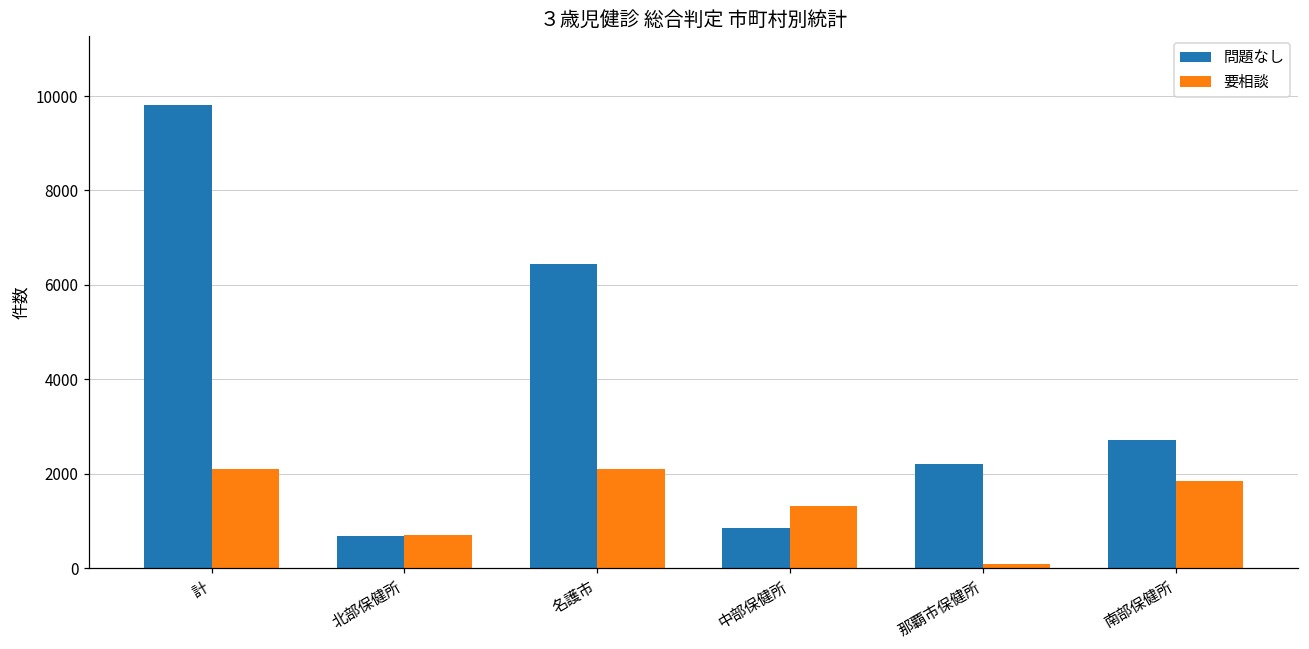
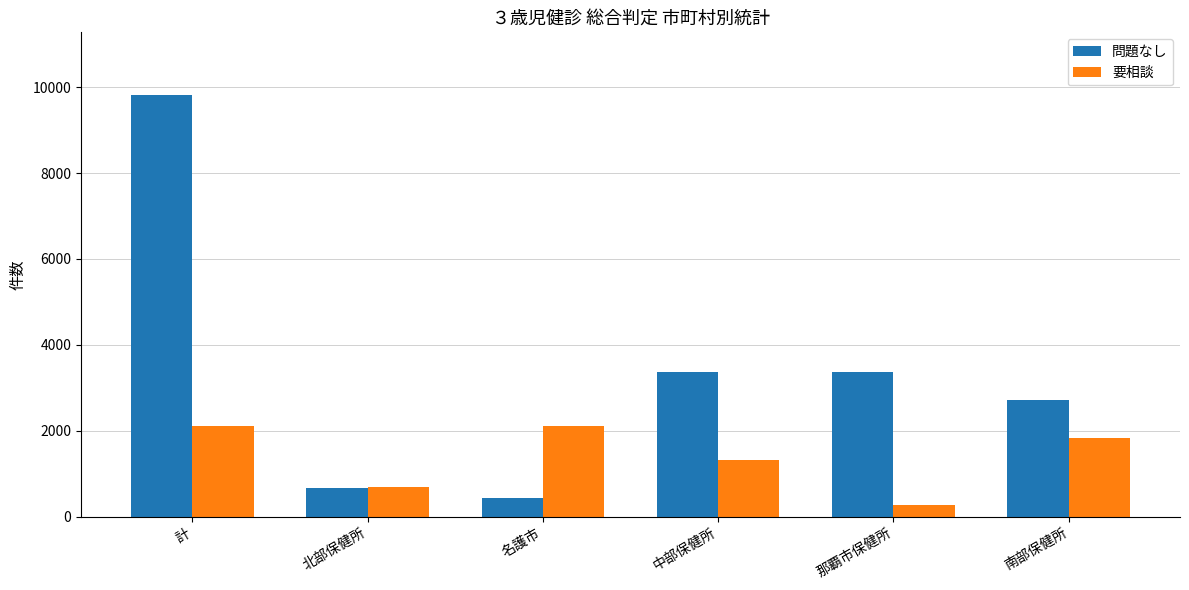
問題なし, 名護市: 6400 -> 400
問題なし, 中部保健所: 900 -> 3400
問題なし, 那覇市保健所: 2200 -> 3400
要相談, 那覇市保健所: 100 -> 300
